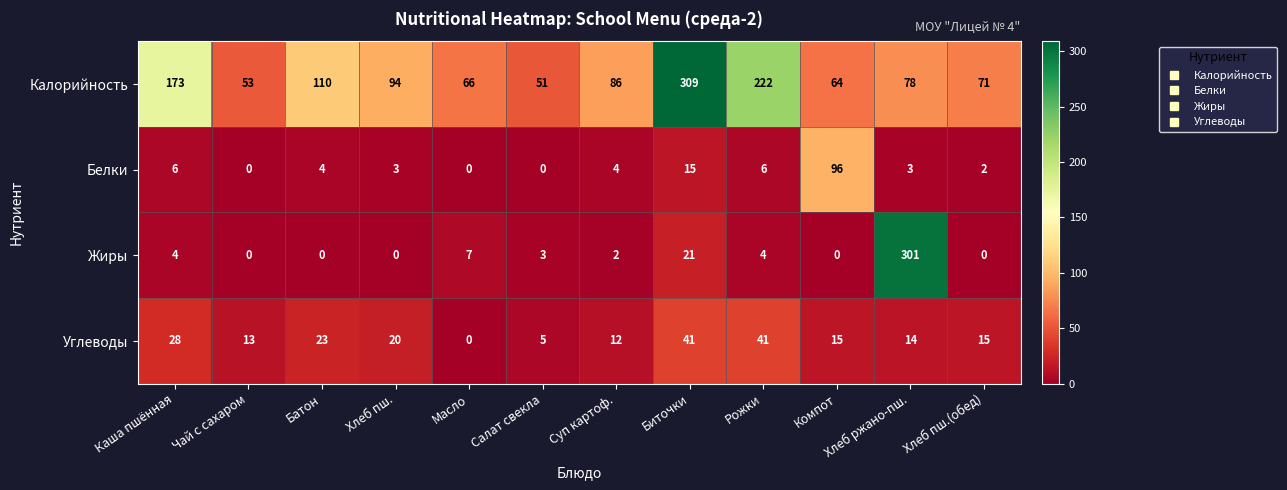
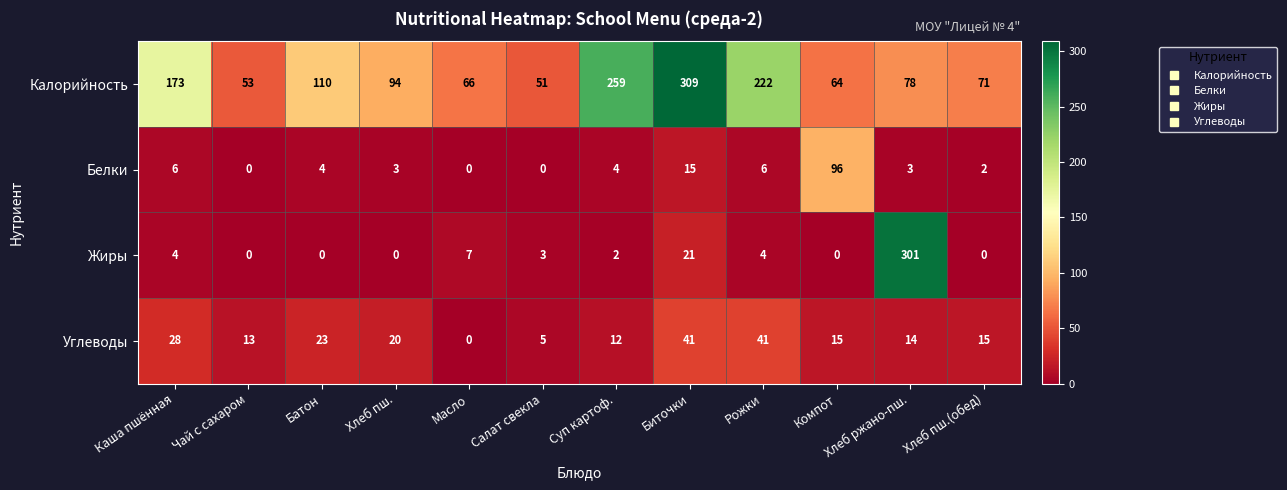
Калорийность, Суп картоф.: 86 -> 259
